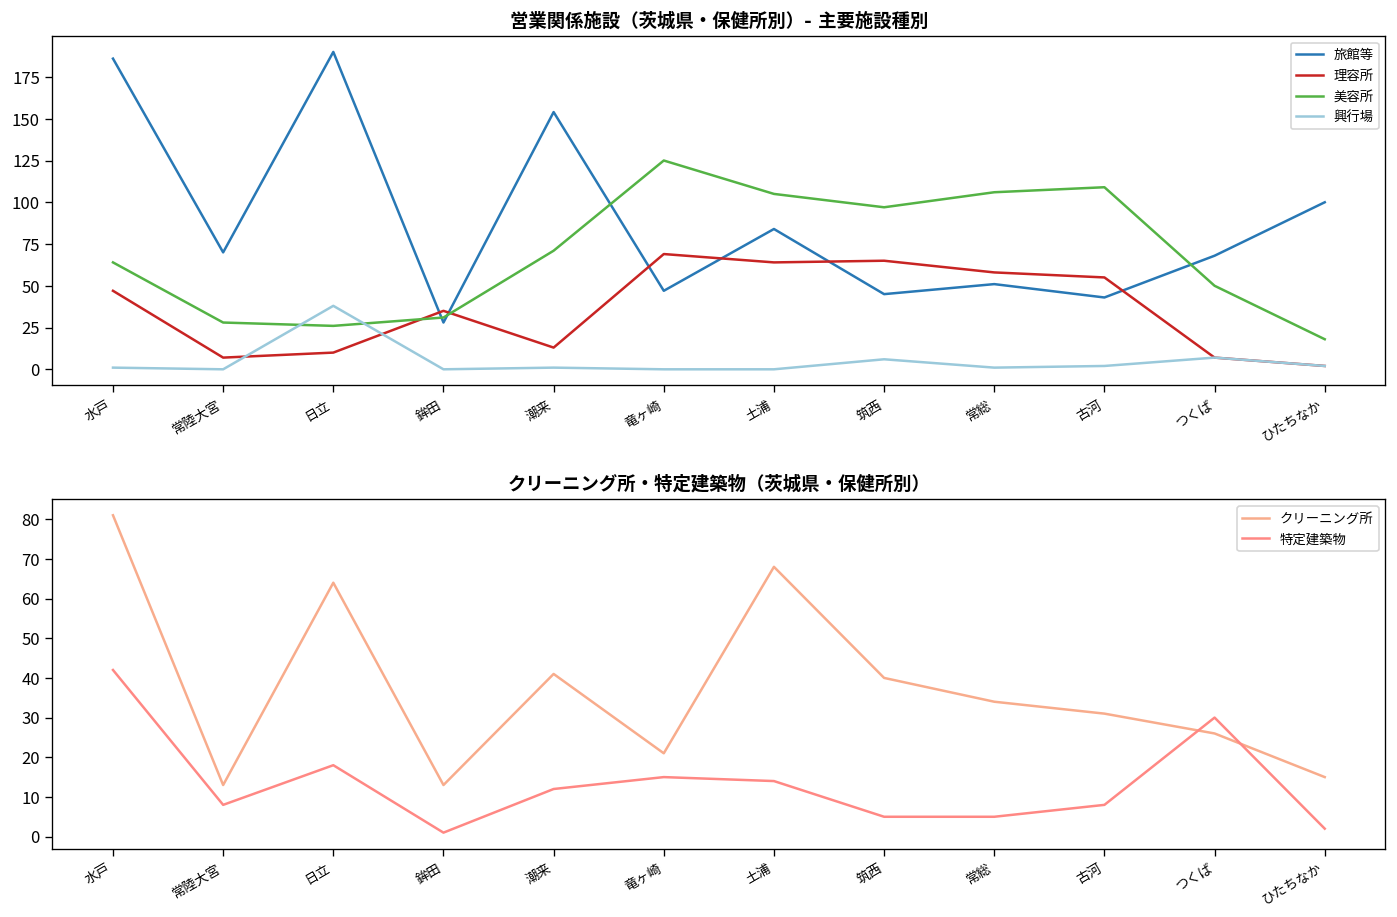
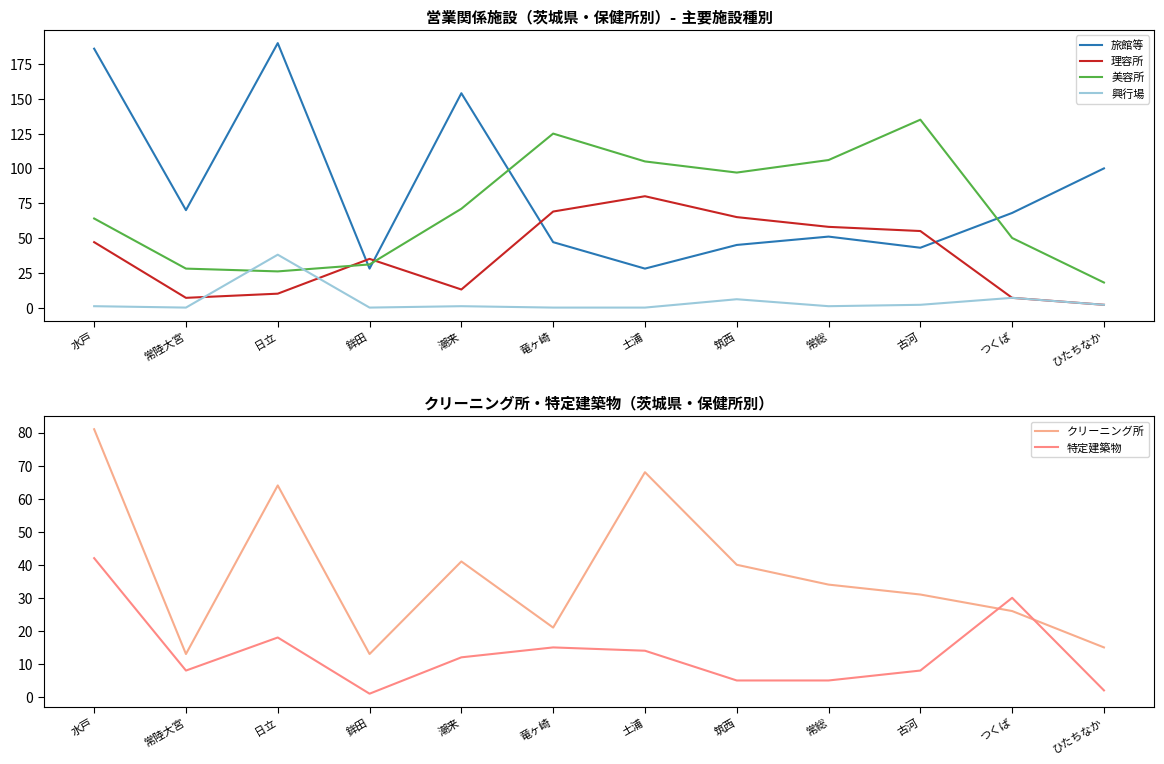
営業関係施設（茨城県・保健所別）- 主要施設種別, 旅館等, 土浦: 84 -> 28
営業関係施設（茨城県・保健所別）- 主要施設種別, 理容所, 土浦: 64 -> 80
営業関係施設（茨城県・保健所別）- 主要施設種別, 美容所, 古河: 109 -> 135
